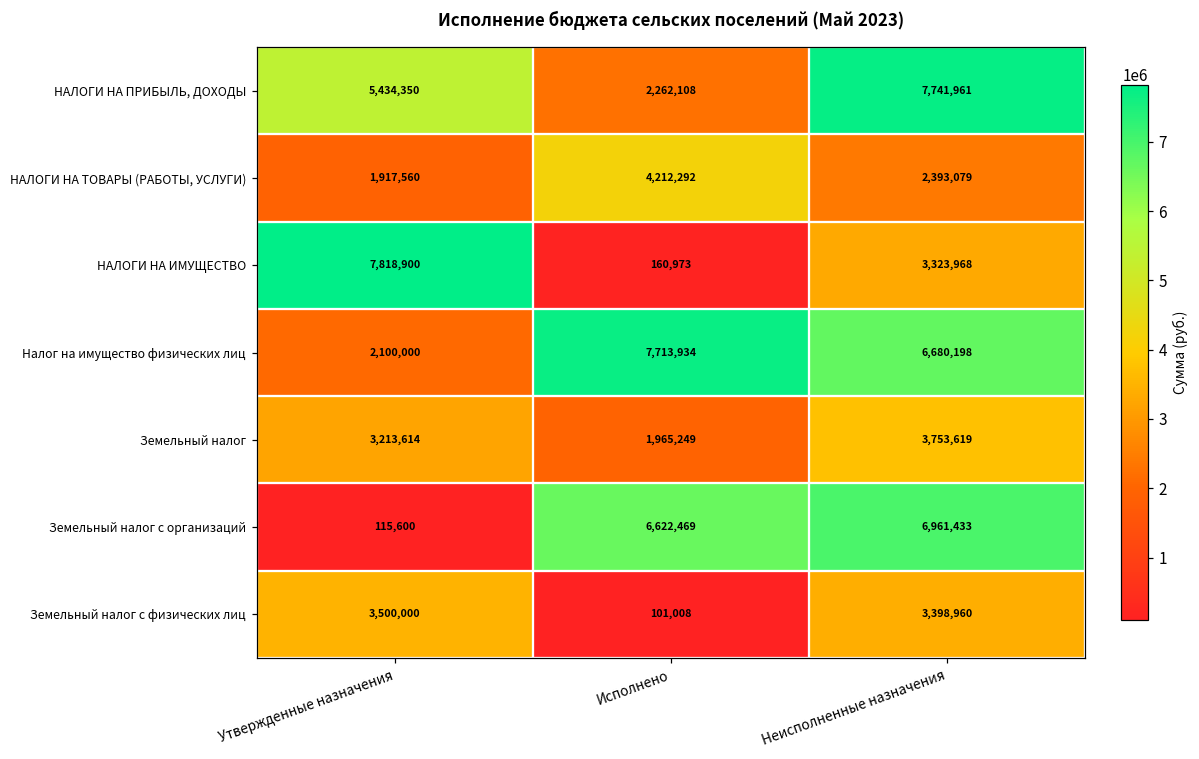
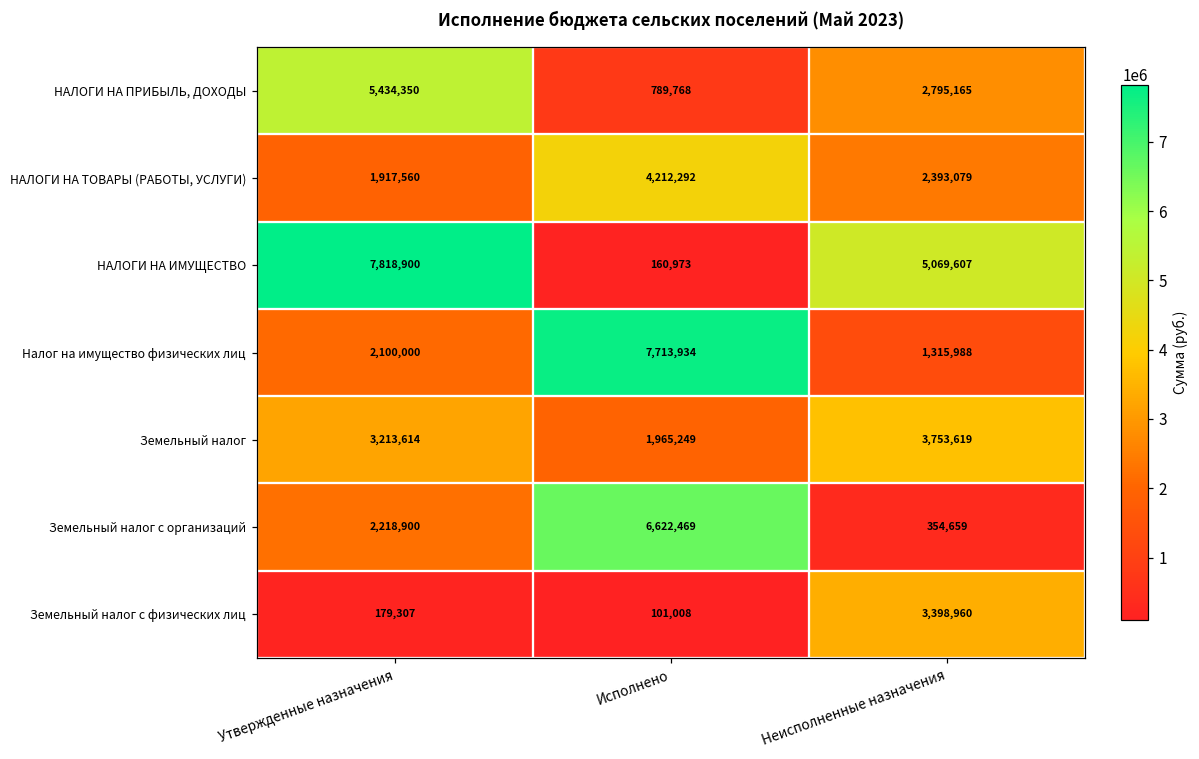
НАЛОГИ НА ПРИБЫЛЬ, ДОХОДЫ, Исполнено: 2,262,108 -> 789,768
НАЛОГИ НА ПРИБЫЛЬ, ДОХОДЫ, Неисполненные назначения: 7,741,961 -> 2,795,165
НАЛОГИ НА ИМУЩЕСТВО, Неисполненные назначения: 3,323,968 -> 5,069,607
Налог на имущество физических лиц, Неисполненные назначения: 6,680,198 -> 1,315,988
Земельный налог с организаций, Утвержденные назначения: 115,600 -> 2,218,900
Земельный налог с организаций, Неисполненные назначения: 6,961,433 -> 354,659
Земельный налог с физических лиц, Утвержденные назначения: 3,500,000 -> 179,307
